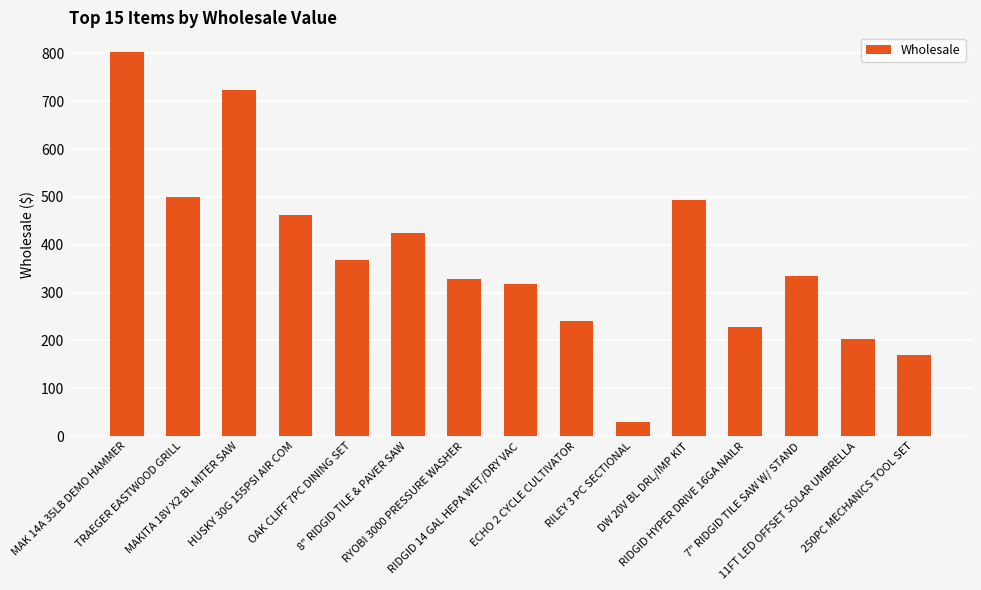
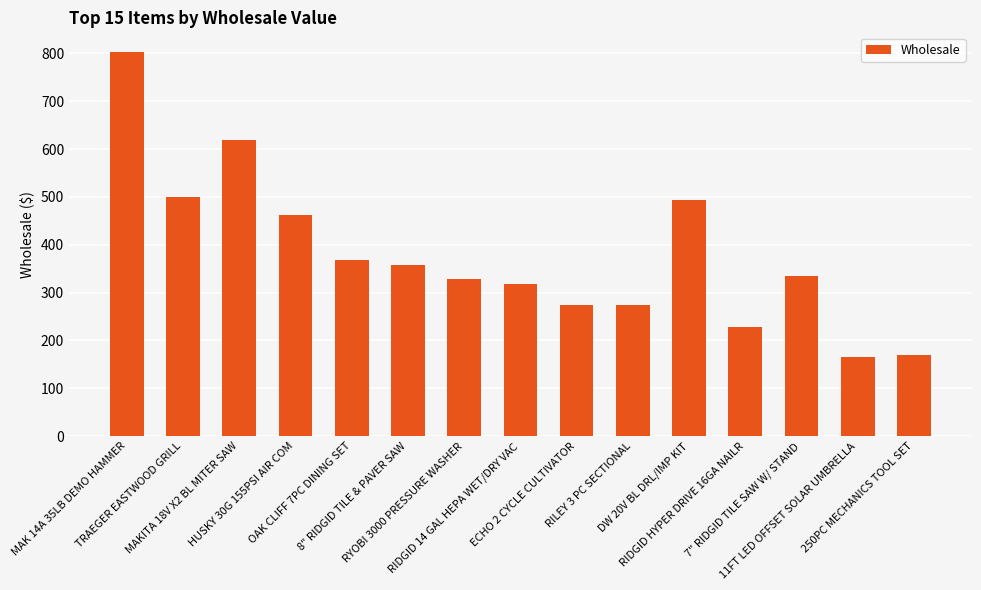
MAKITA 18V X2 BL MITER SAW: 720 -> 620
8" RIDGID TILE & PAVER SAW: 430 -> 360
ECHO 2 CYCLE CULTIVATOR: 240 -> 280
RILEY 3 PC SECTIONAL: 30 -> 270
11FT LED OFFSET SOLAR UMBRELLA: 200 -> 170
